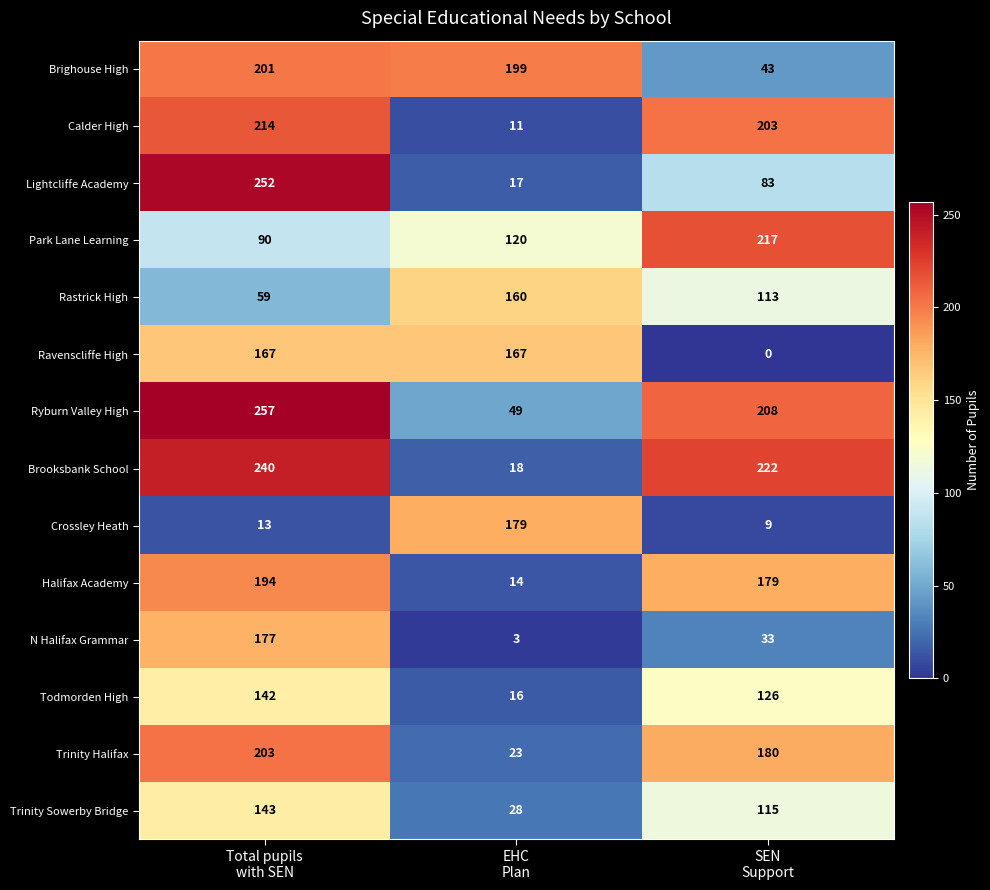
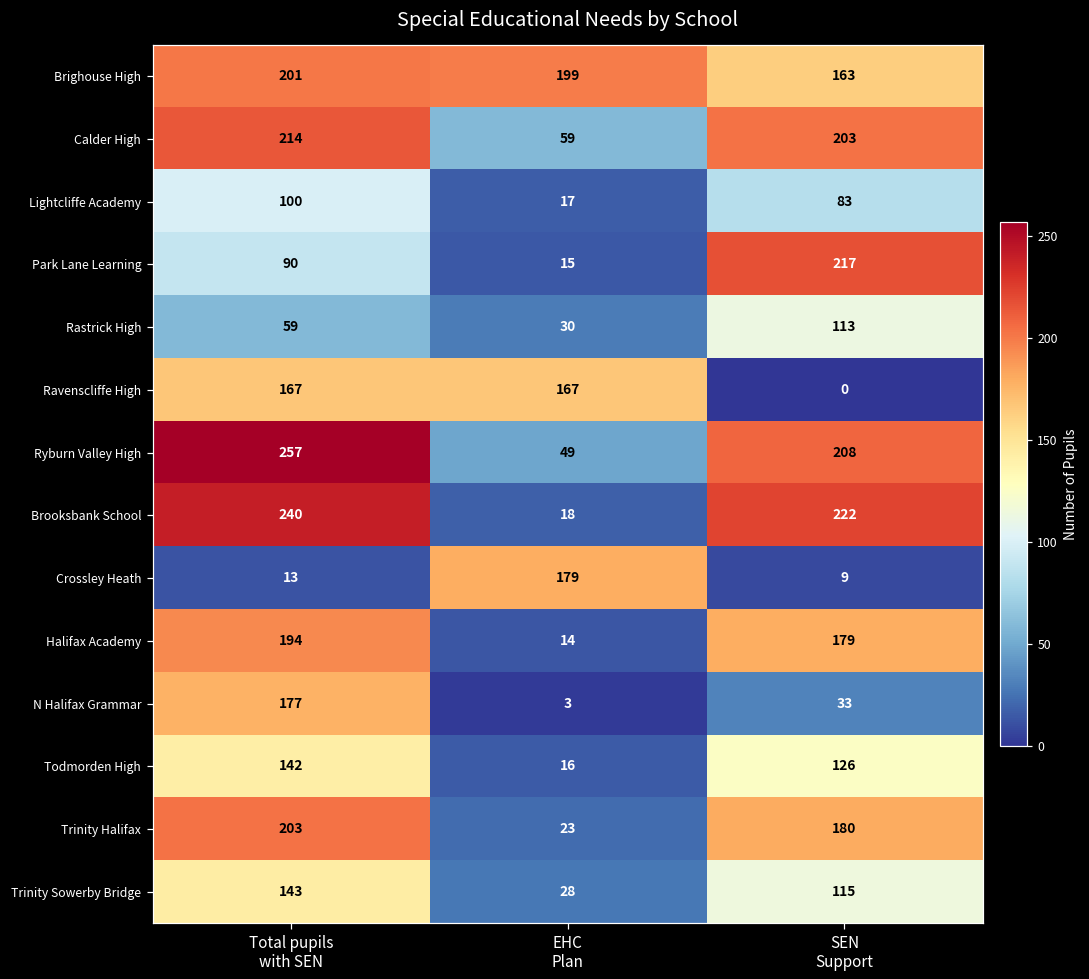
Brighouse High, SEN Support: 43 -> 163
Calder High, EHC Plan: 11 -> 59
Lightcliffe Academy, Total pupils with SEN: 252 -> 100
Park Lane Learning, EHC Plan: 120 -> 15
Rastrick High, EHC Plan: 160 -> 30
